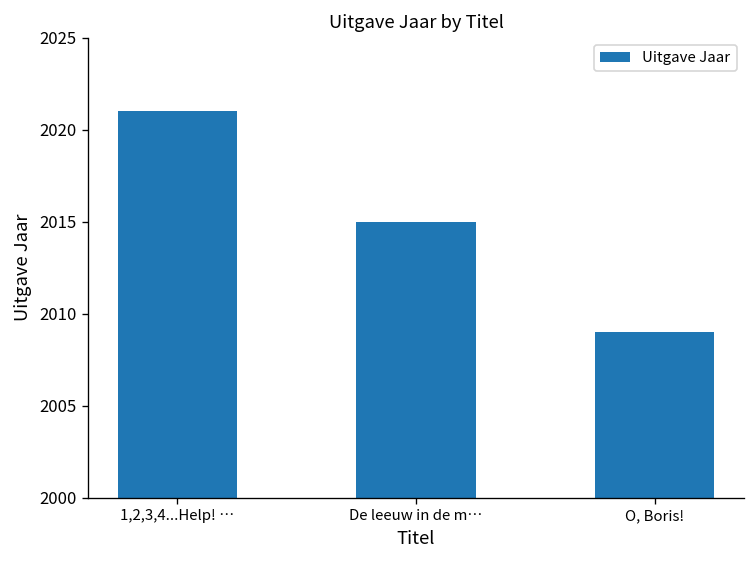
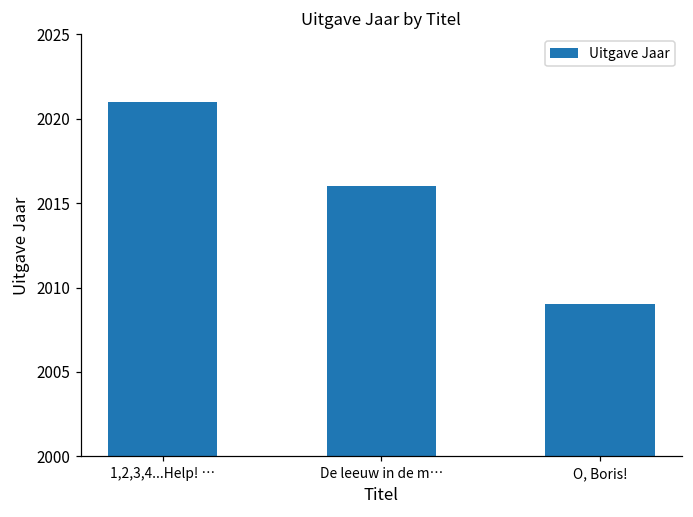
De leeuw in de m…: 2015 -> 2016
